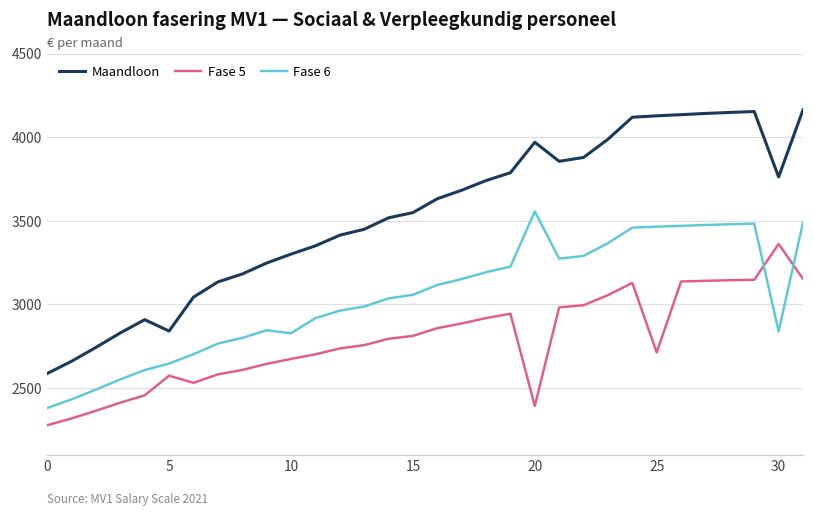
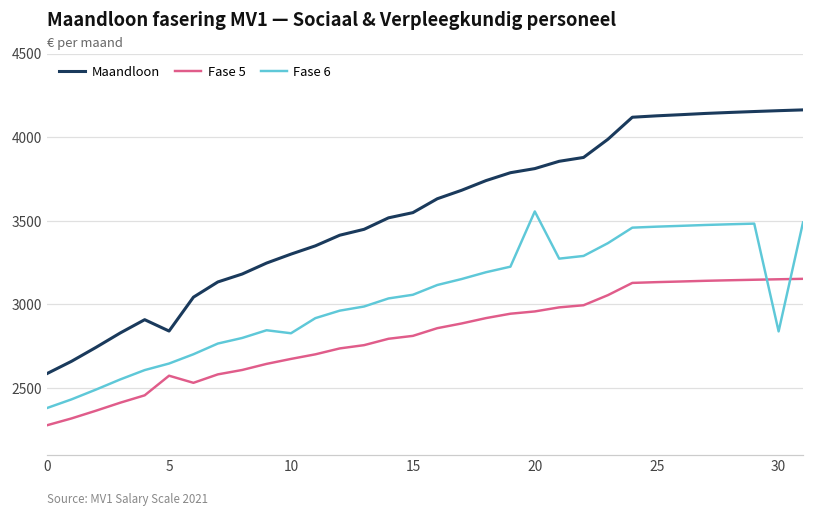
Maandloon, 20: 3970 -> 3810
Fase 5, 20: 2390 -> 2960
Fase 5, 25: 2710 -> 3130
Maandloon, 30: 3760 -> 4160
Fase 5, 30: 3360 -> 3150
